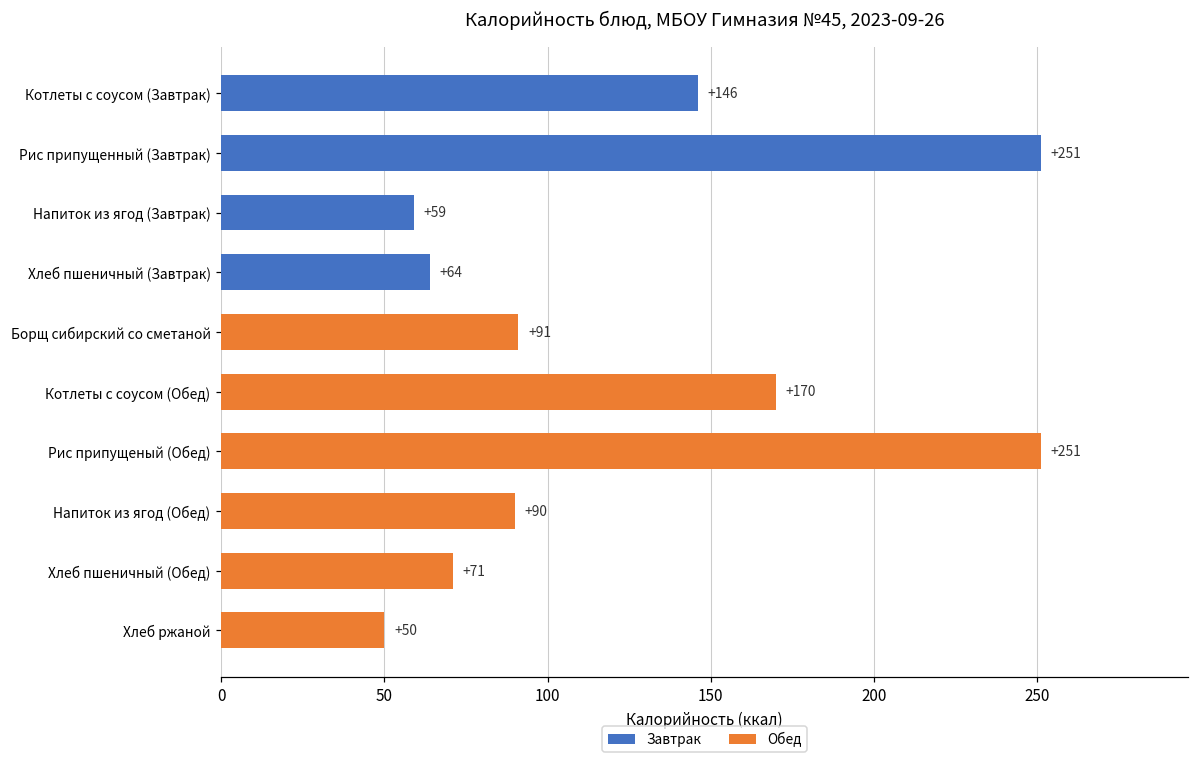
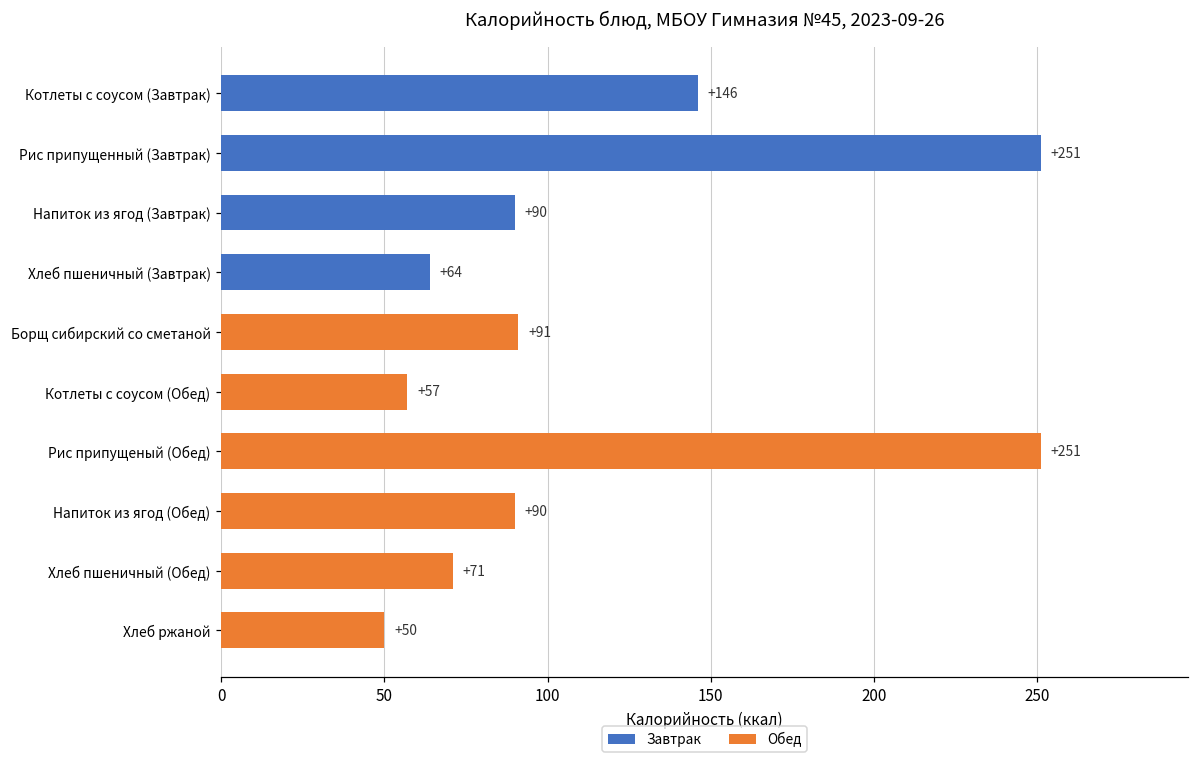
Завтрак, Напиток из ягод (Завтрак): +59 -> +90
Обед, Котлеты с соусом (Обед): +170 -> +57
